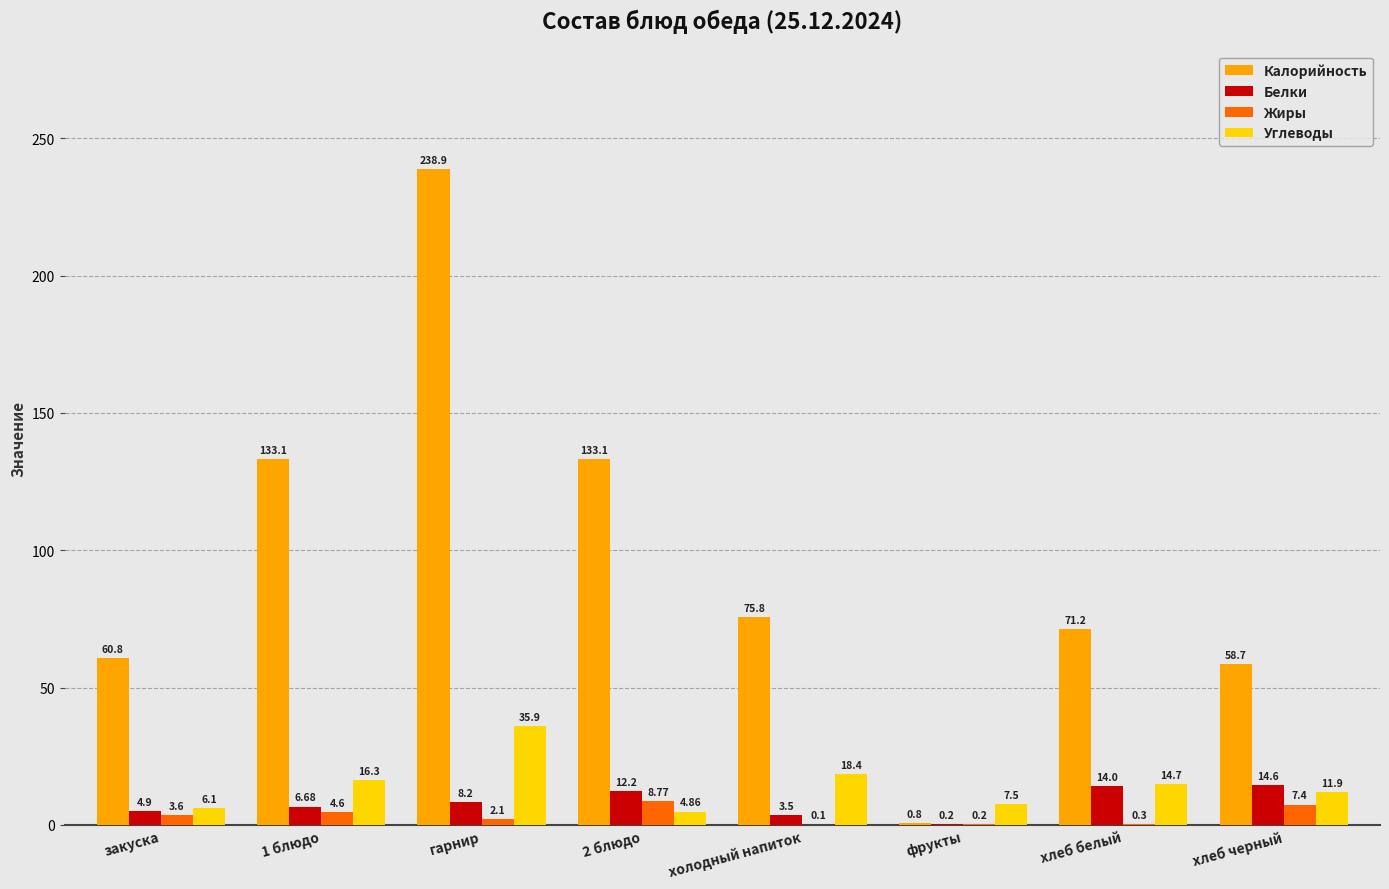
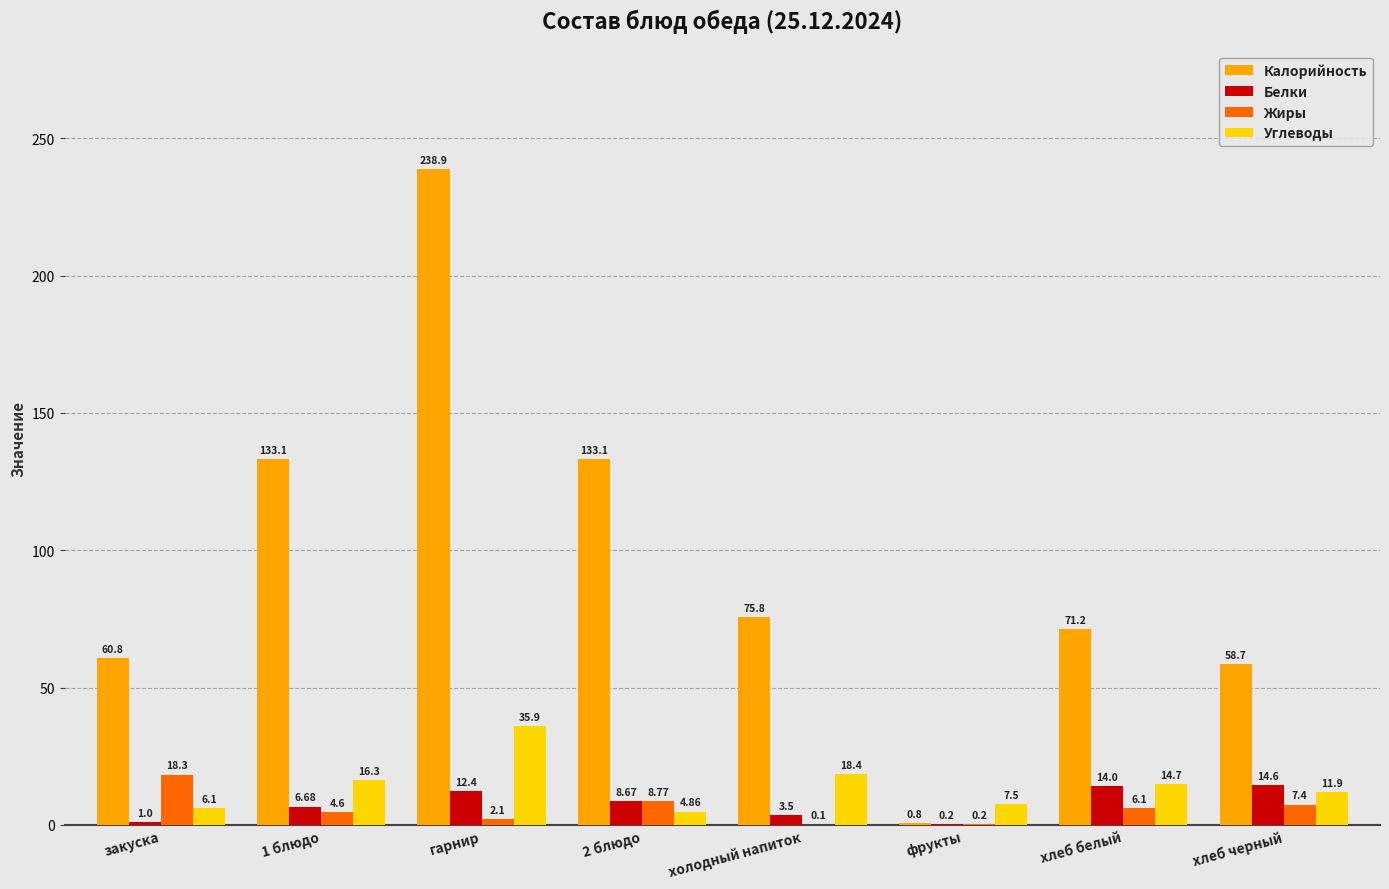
Белки, закуска: 4.9 -> 1.0
Жиры, закуска: 3.6 -> 18.3
Белки, гарнир: 8.2 -> 12.4
Белки, 2 блюдо: 12.2 -> 8.67
Жиры, хлеб белый: 0.3 -> 6.1
